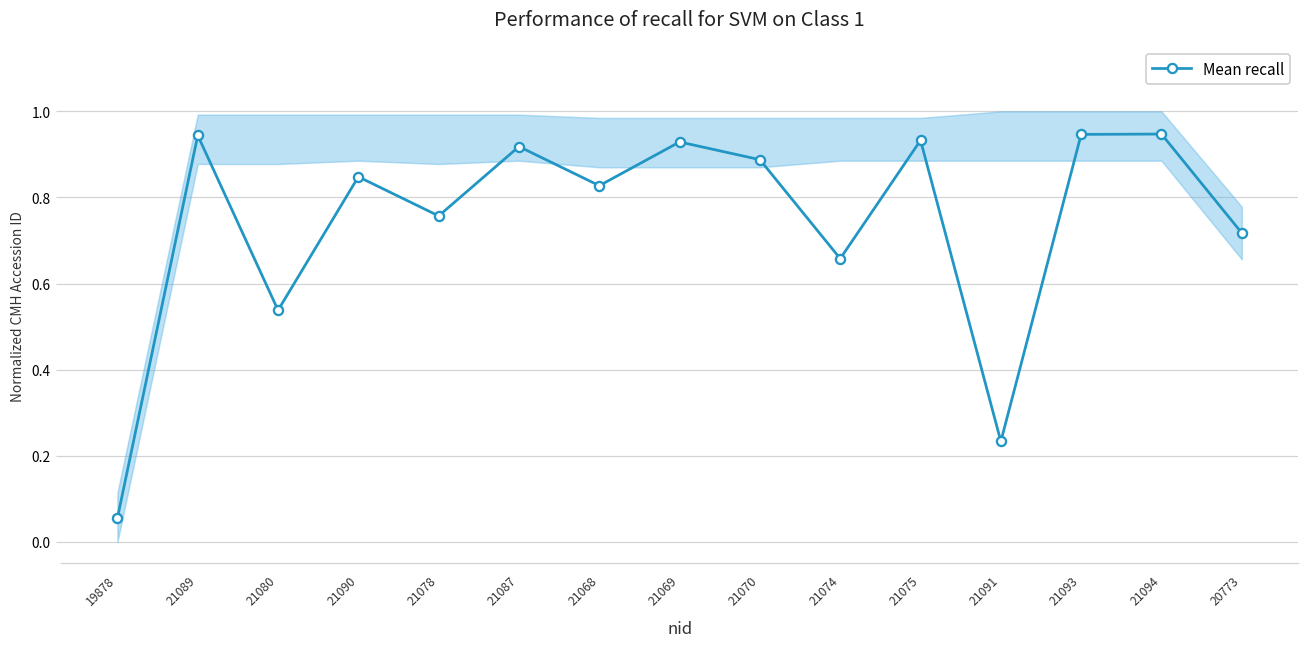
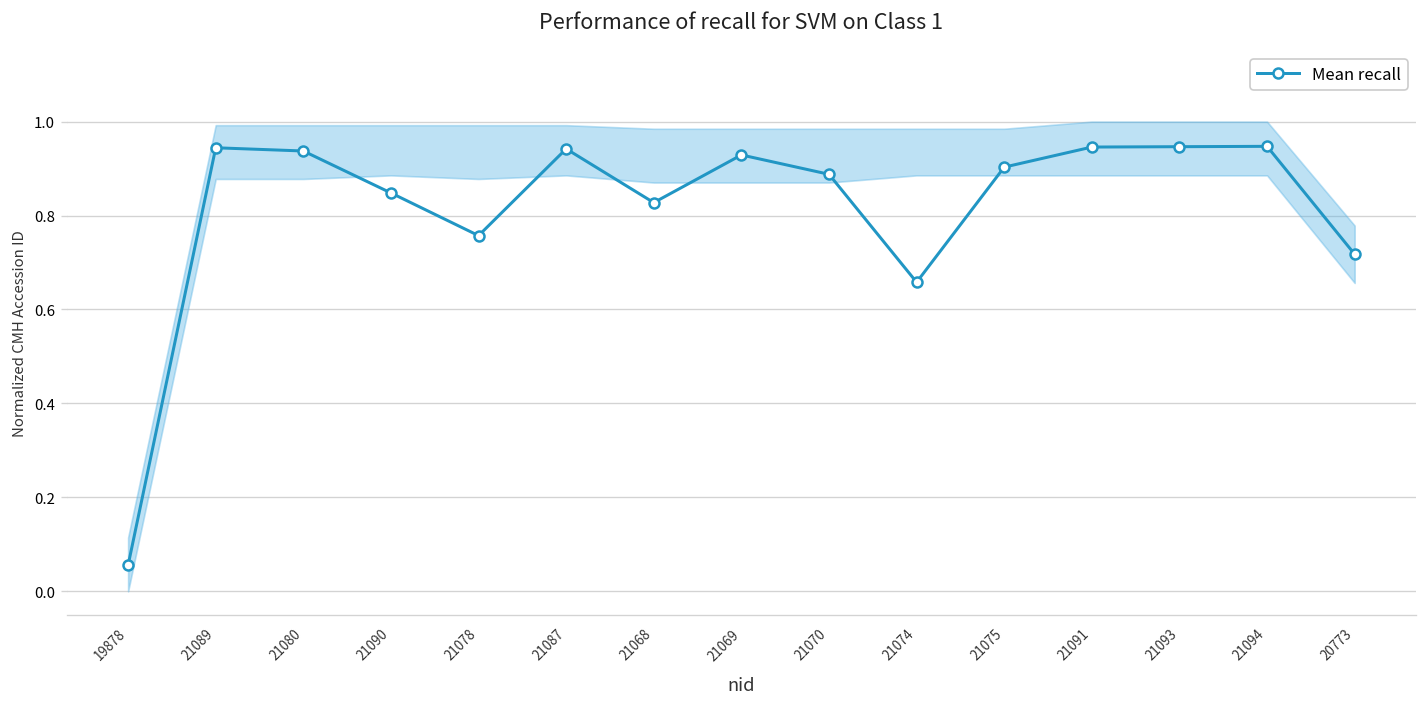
Mean recall, 21080: 0.54 -> 0.94
Mean recall, 21087: 0.92 -> 0.94
Mean recall, 21075: 0.93 -> 0.90
Mean recall, 21091: 0.23 -> 0.95
